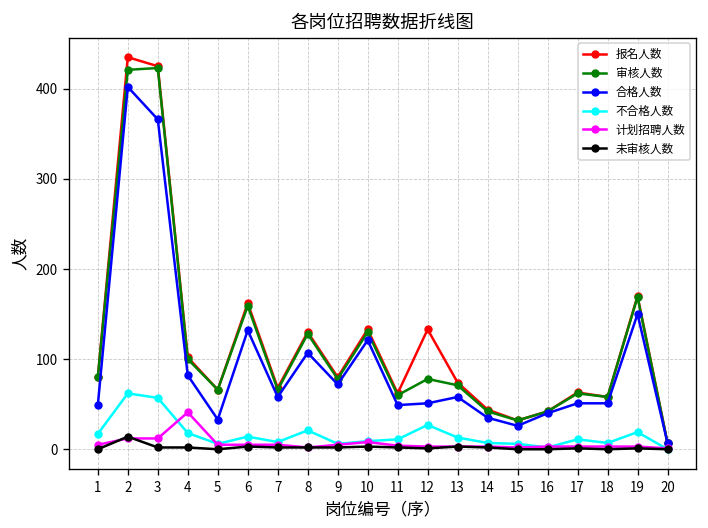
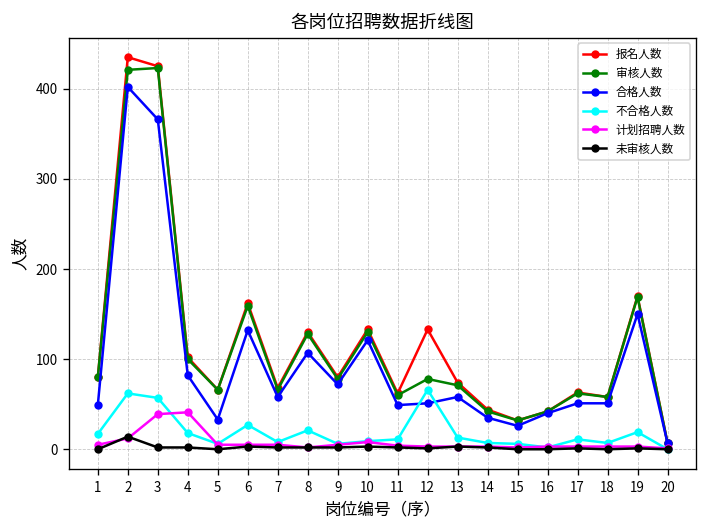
计划招聘人数, 3: 10 -> 40
不合格人数, 6: 10 -> 30
不合格人数, 12: 30 -> 70
